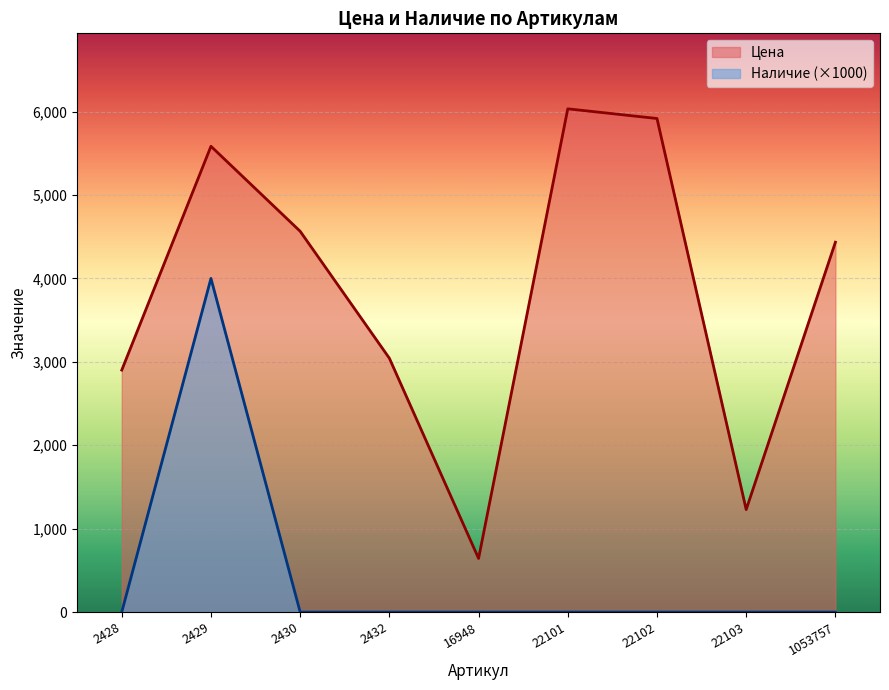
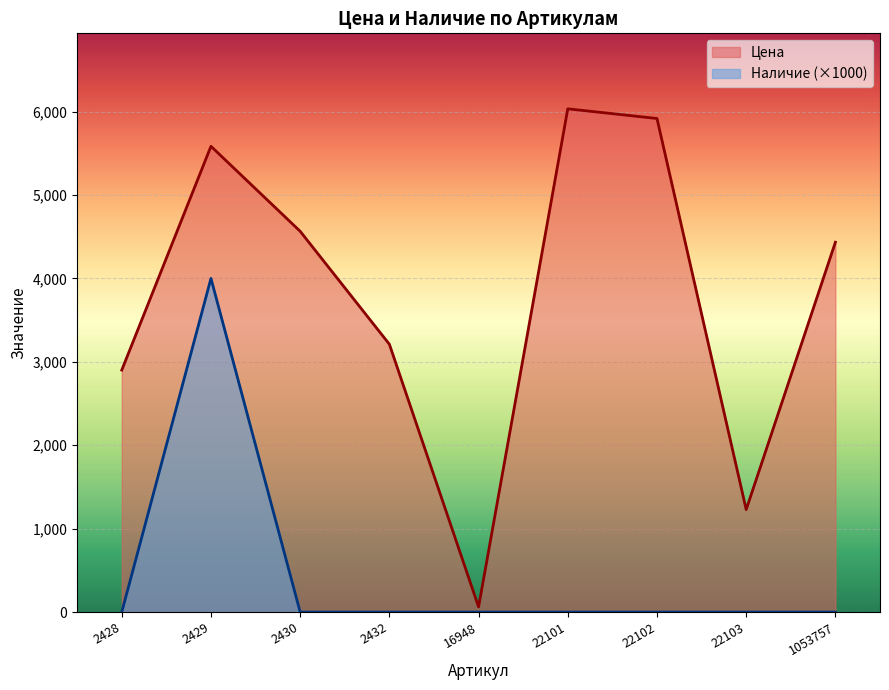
Цена, 2432: 3,000 -> 3,200
Цена, 16948: 600 -> 100
